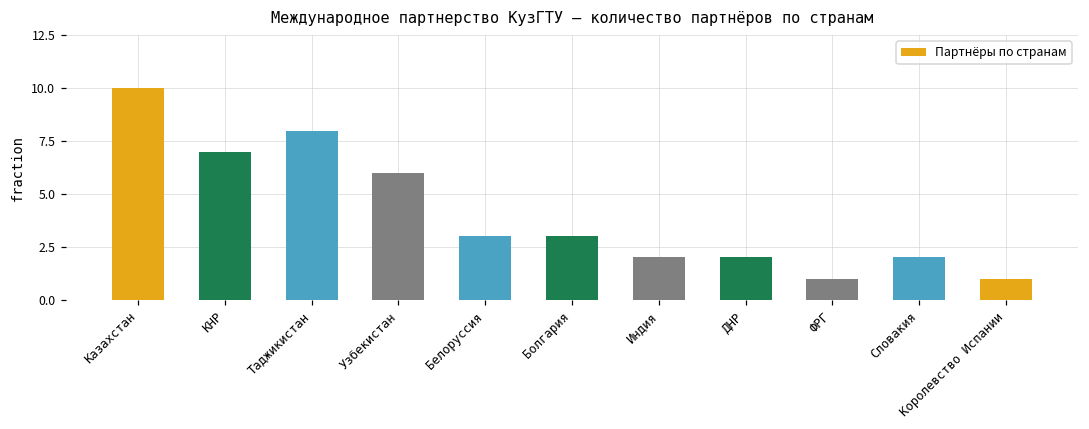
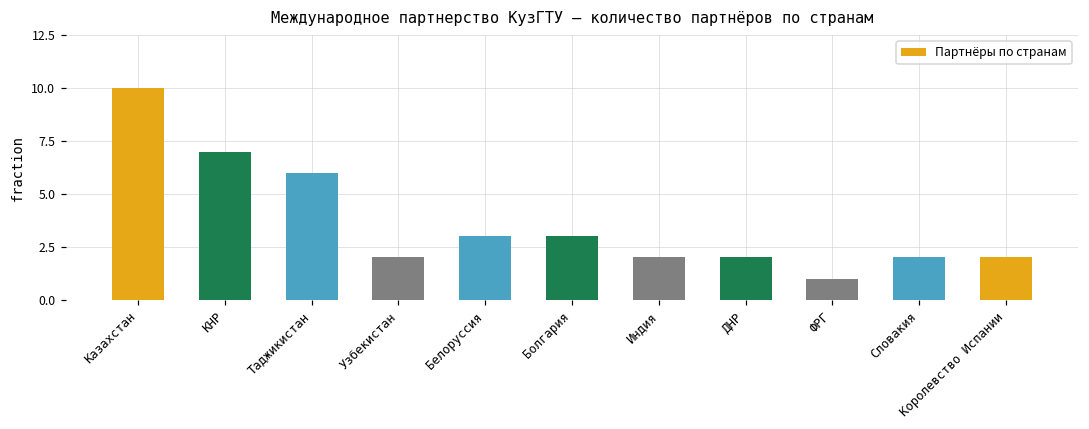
Таджикистан: 8 -> 6
Узбекистан: 6 -> 2
Королевство Испании: 1 -> 2
